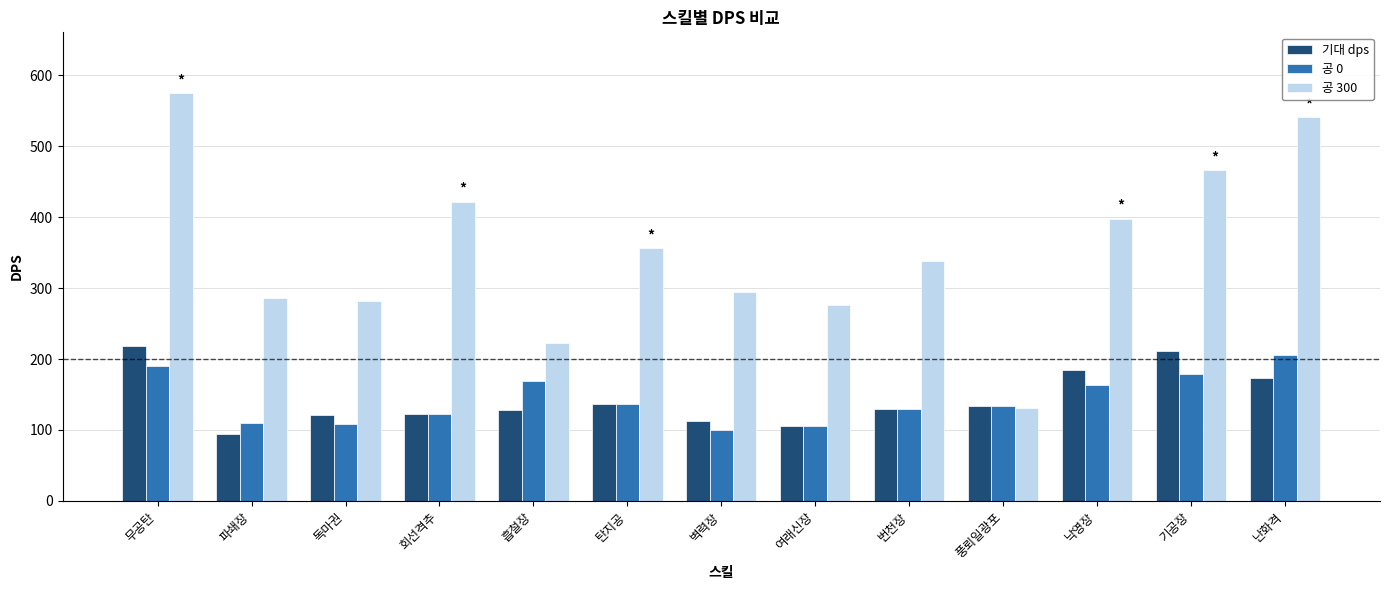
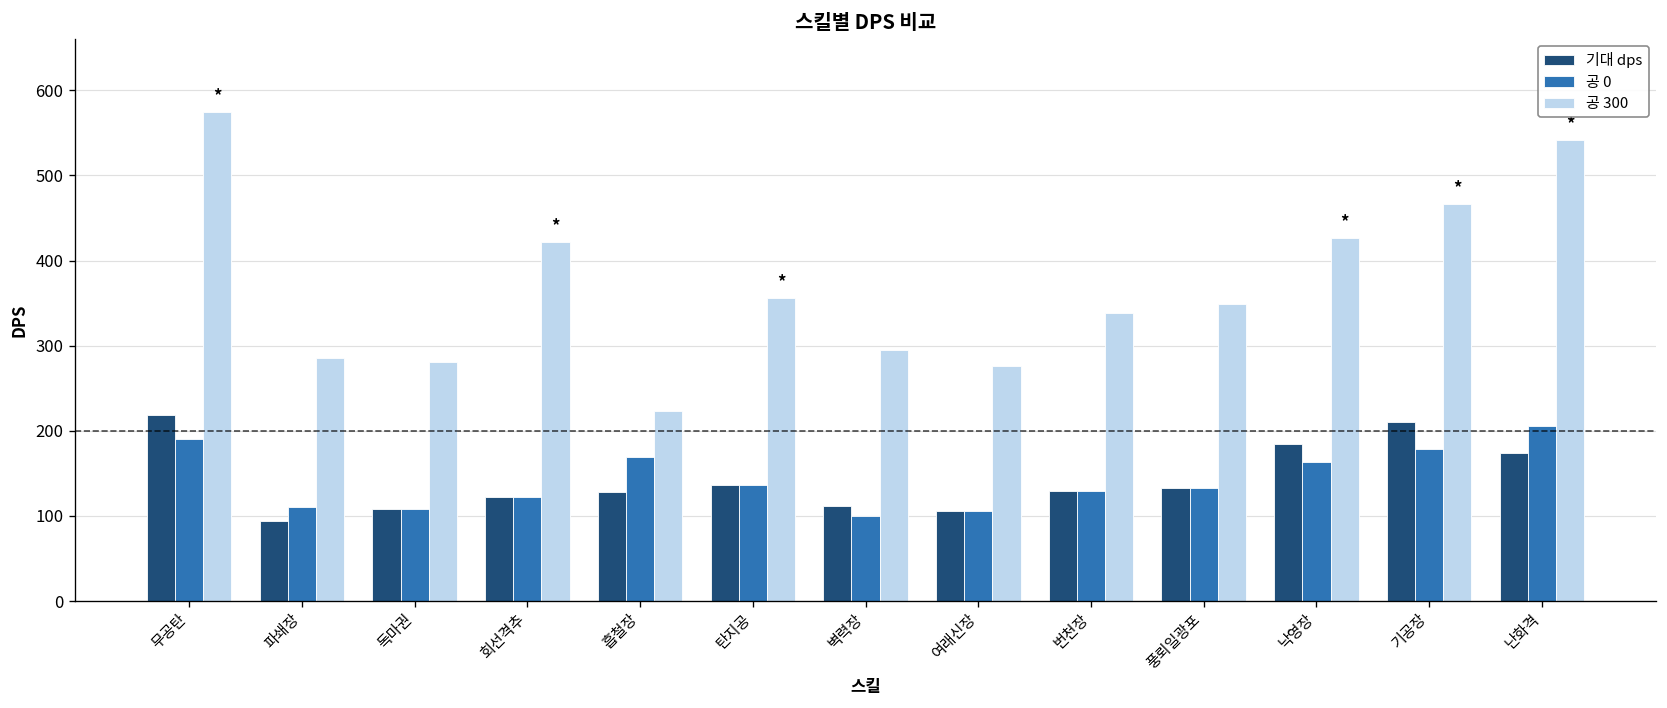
기대 dps, 독마권: 120 -> 110
공 300, 풍뢰일광포: 130 -> 350
공 300, 낙영장: 400 -> 430
